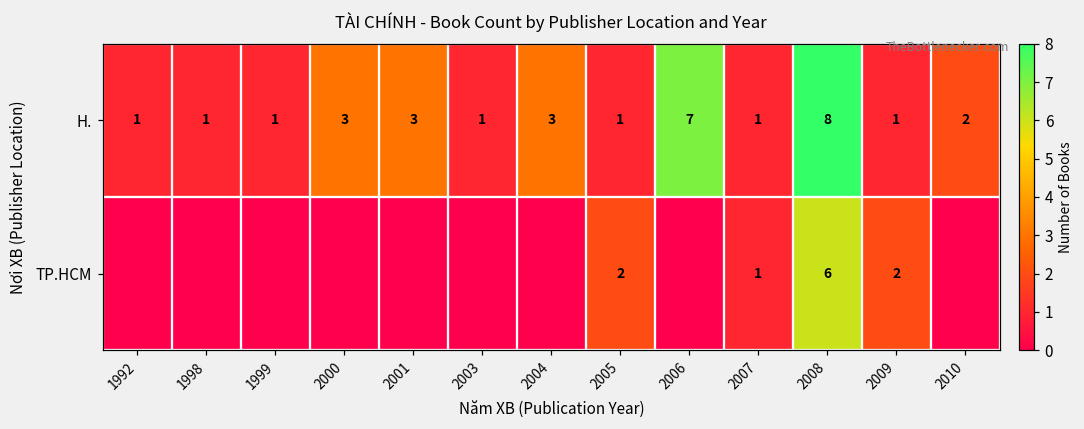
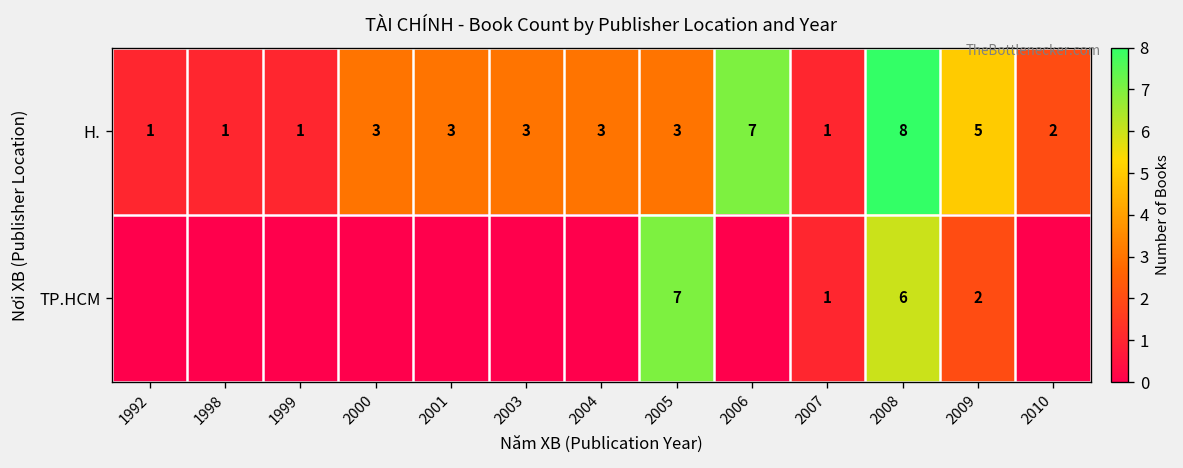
H., 2003: 1 -> 3
H., 2005: 1 -> 3
H., 2009: 1 -> 5
TP.HCM, 2005: 2 -> 7
